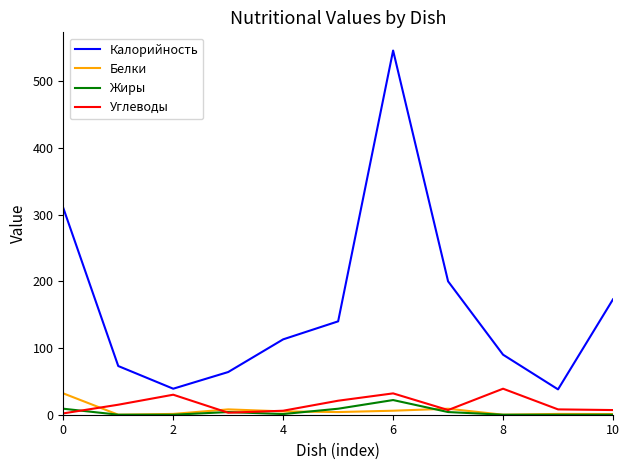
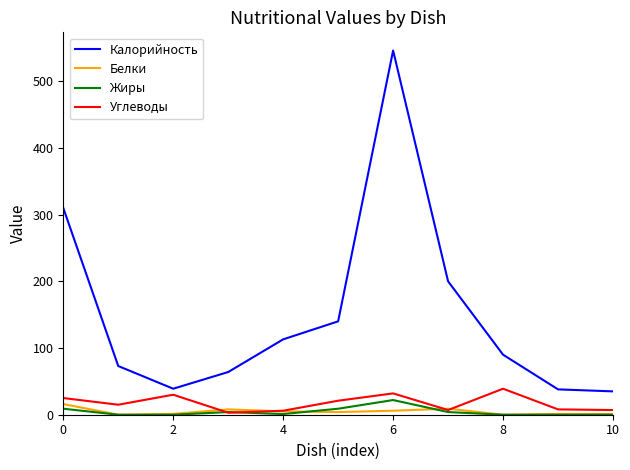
Белки, 0: 30 -> 20
Углеводы, 0: 0 -> 30
Калорийность, 10: 170 -> 40
